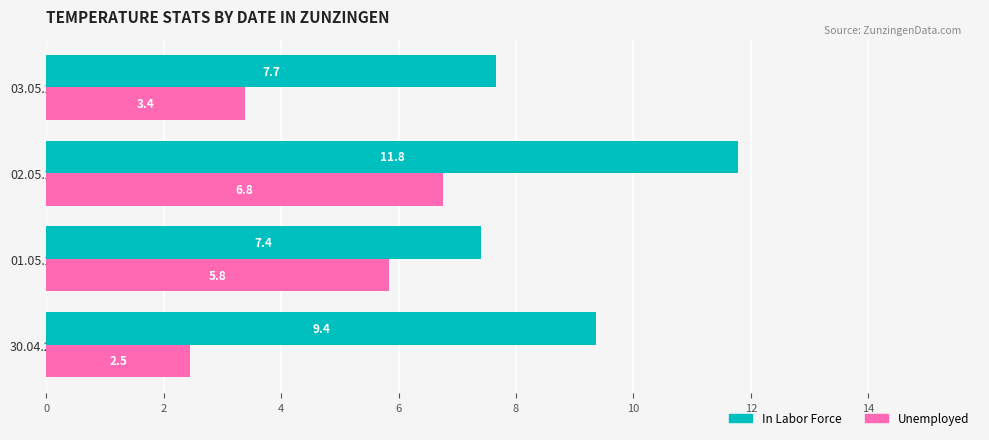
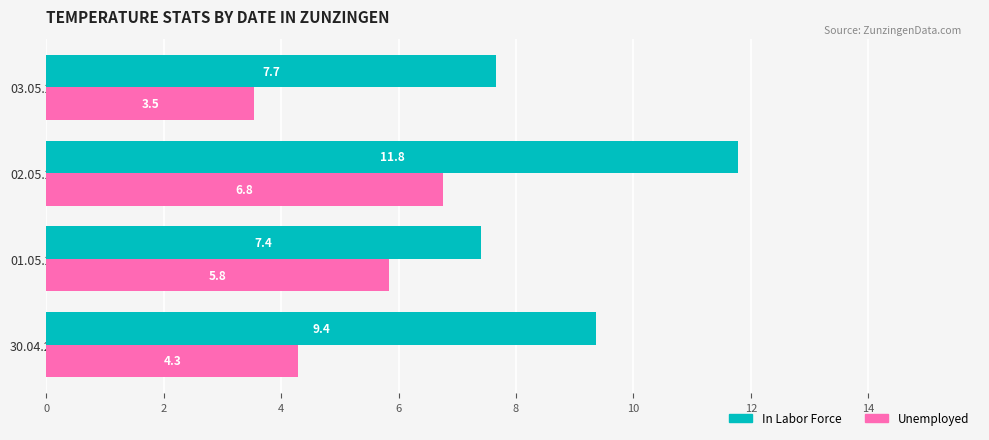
Unemployed, 03.05.2016: 3.4 -> 3.5
Unemployed, 30.04.2016: 2.5 -> 4.3
